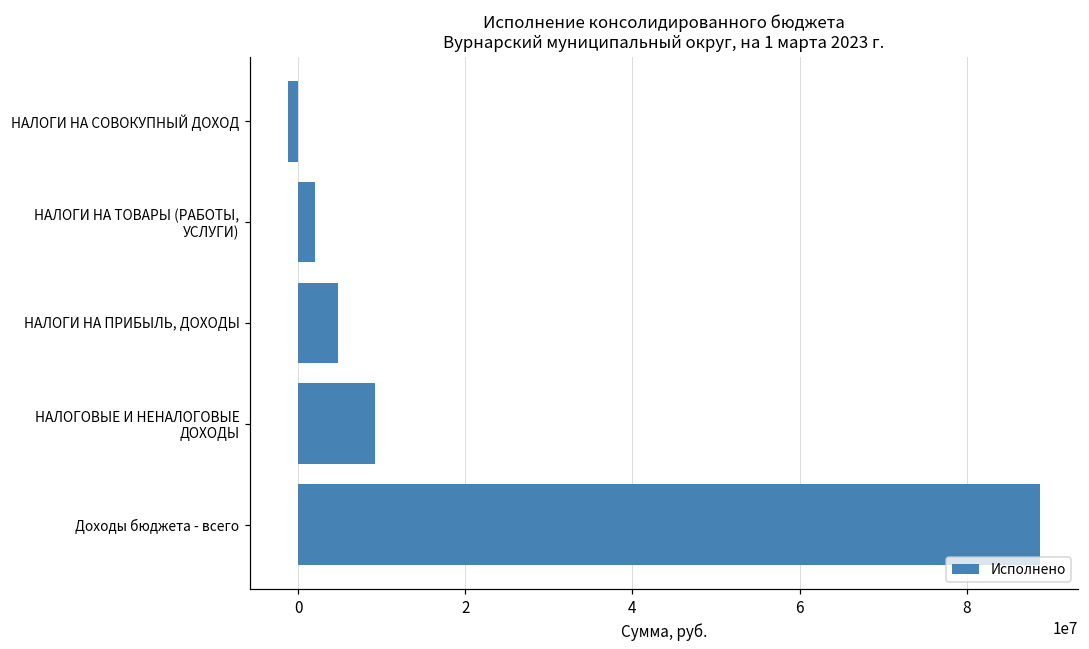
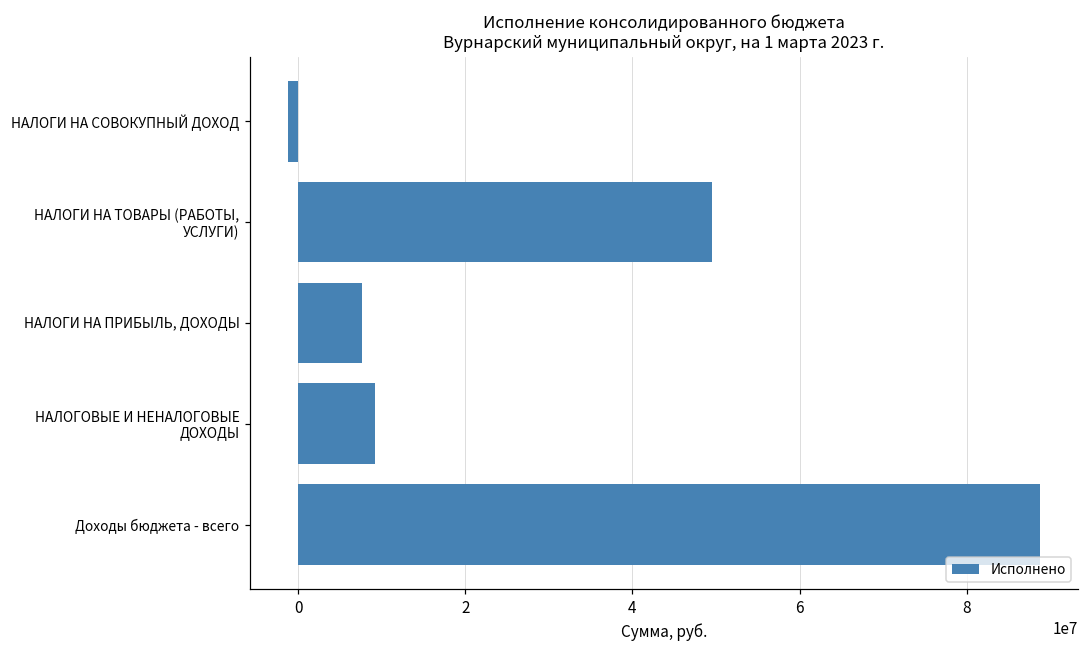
НАЛОГИ НА ТОВАРЫ (РАБОТЫ, УСЛУГИ): 2000000 -> 50000000
НАЛОГИ НА ПРИБЫЛЬ, ДОХОДЫ: 5000000 -> 8000000
